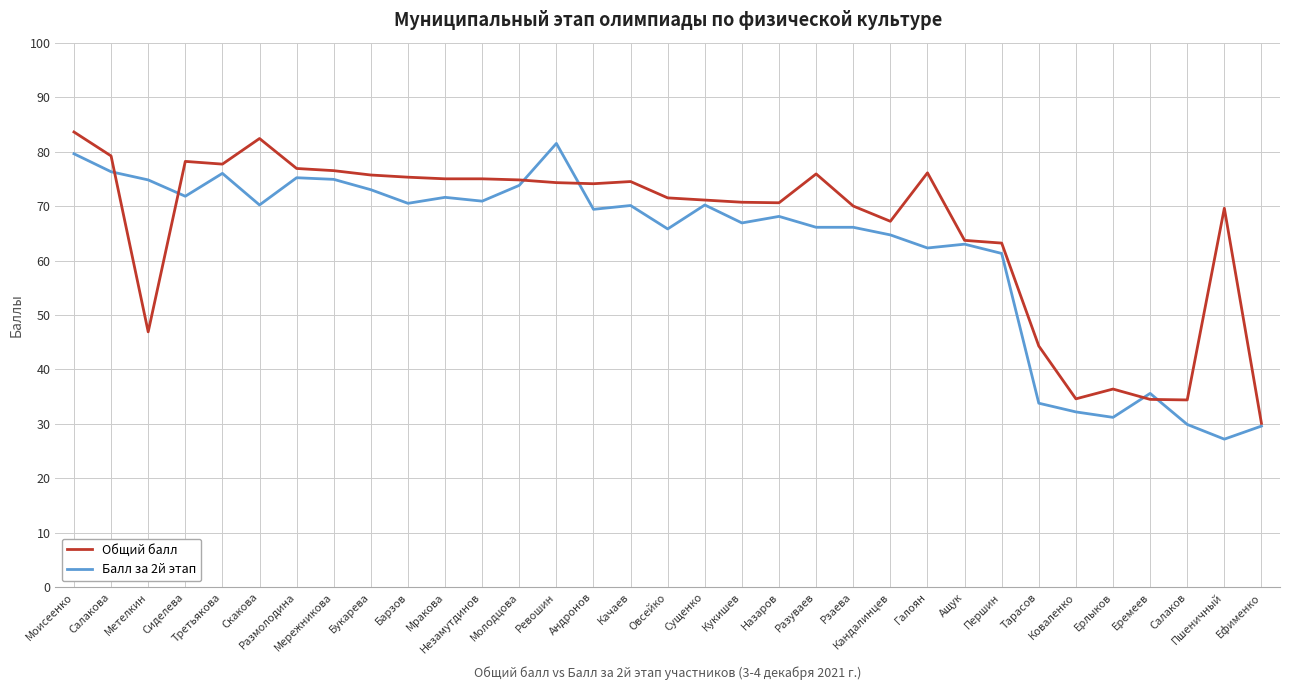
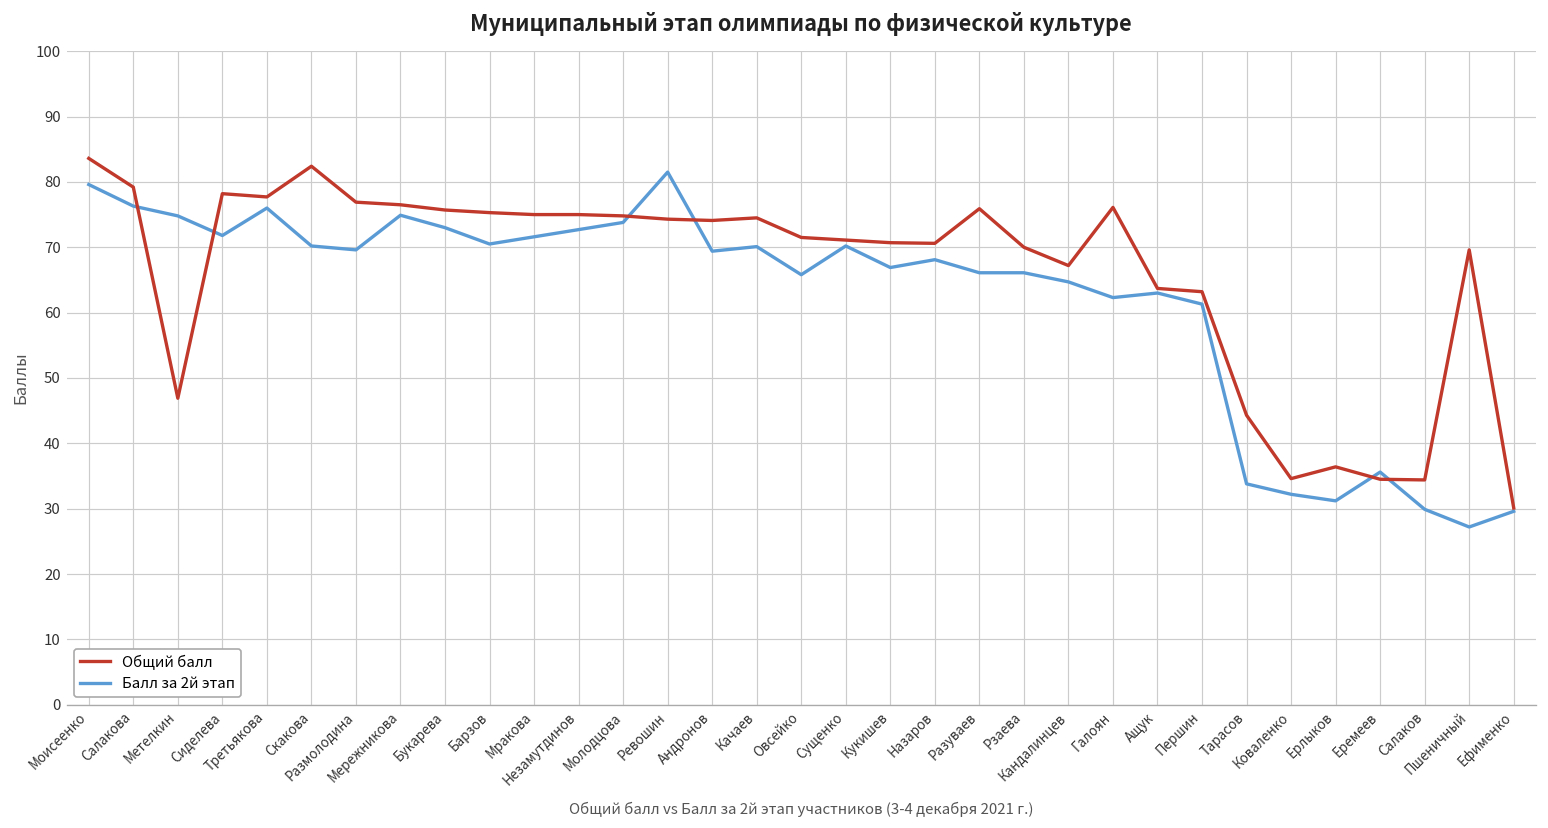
Балл за 2й этап, Размолодина: 75 -> 70
Балл за 2й этап, Незамутдинов: 71 -> 73
